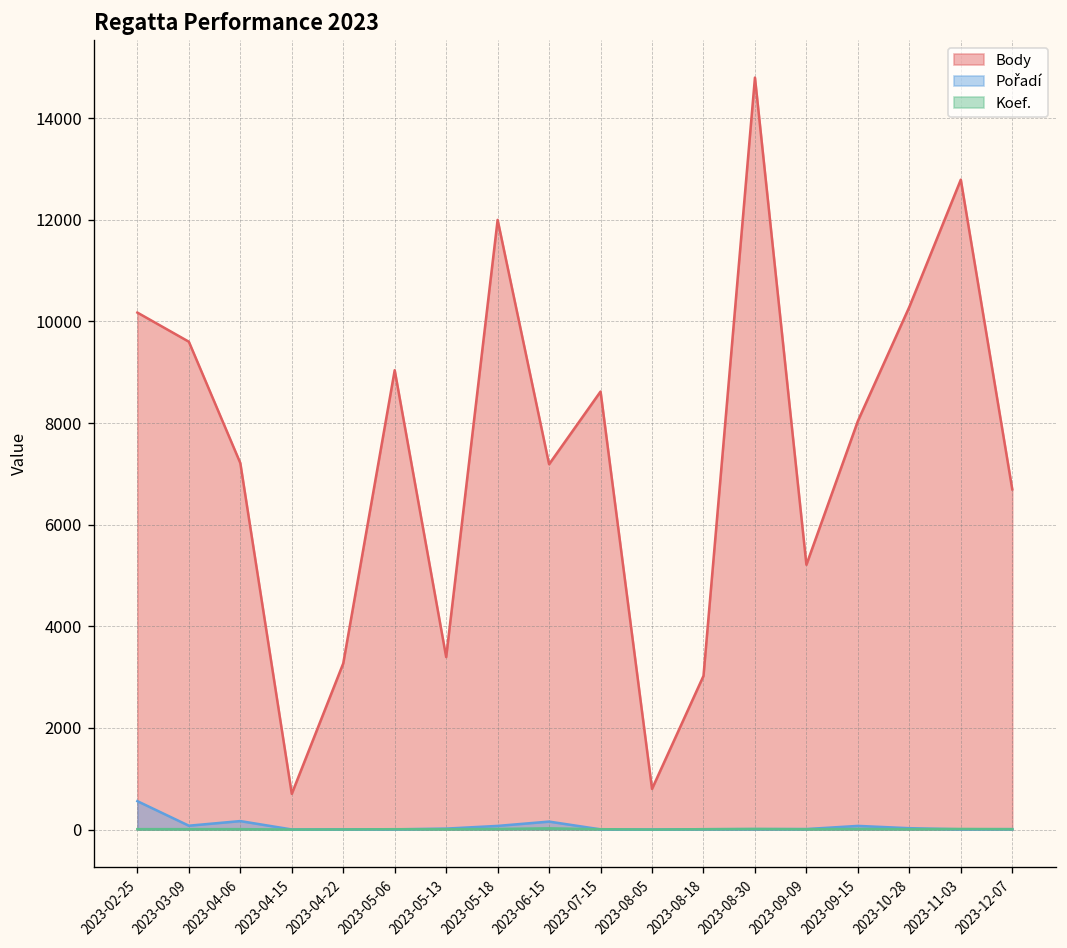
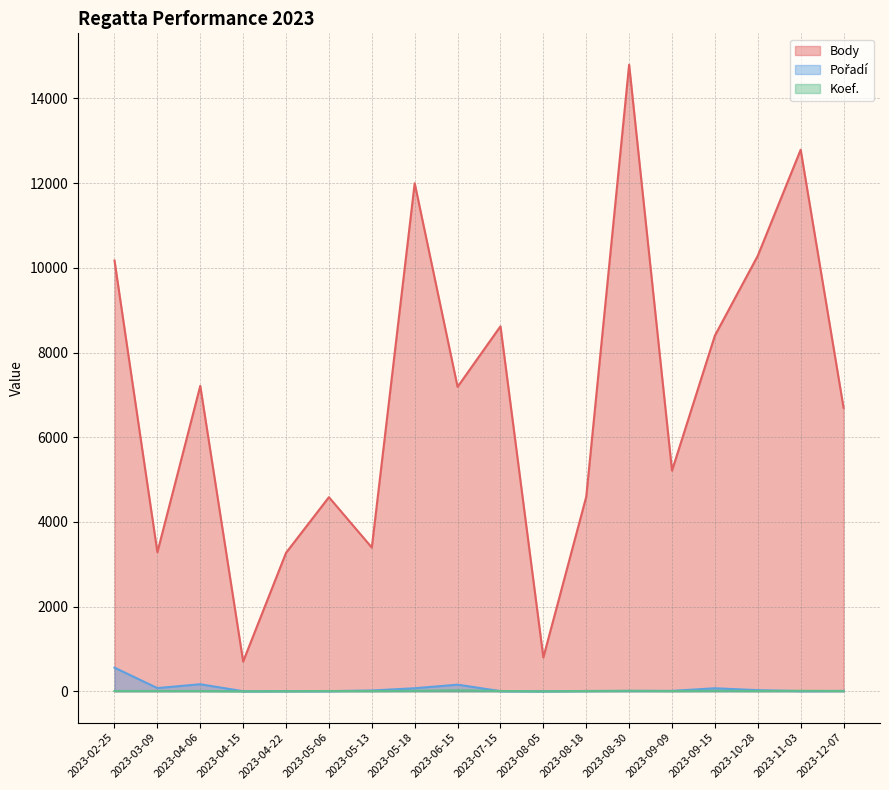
Body, 2023-03-09: 9600 -> 3300
Body, 2023-05-06: 9000 -> 4600
Body, 2023-08-18: 3000 -> 4600
Body, 2023-09-15: 8000 -> 8400
